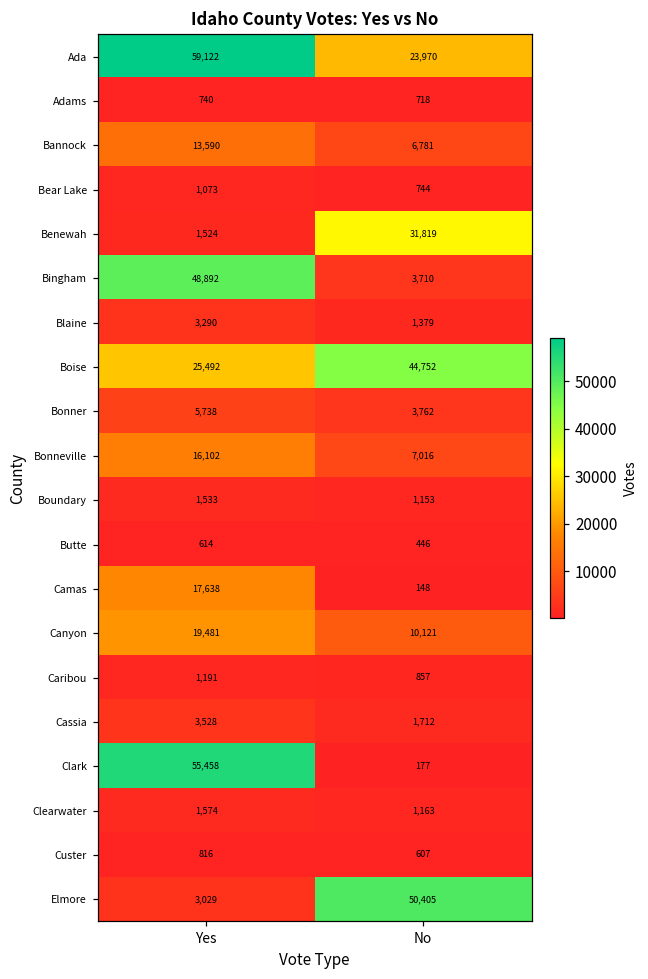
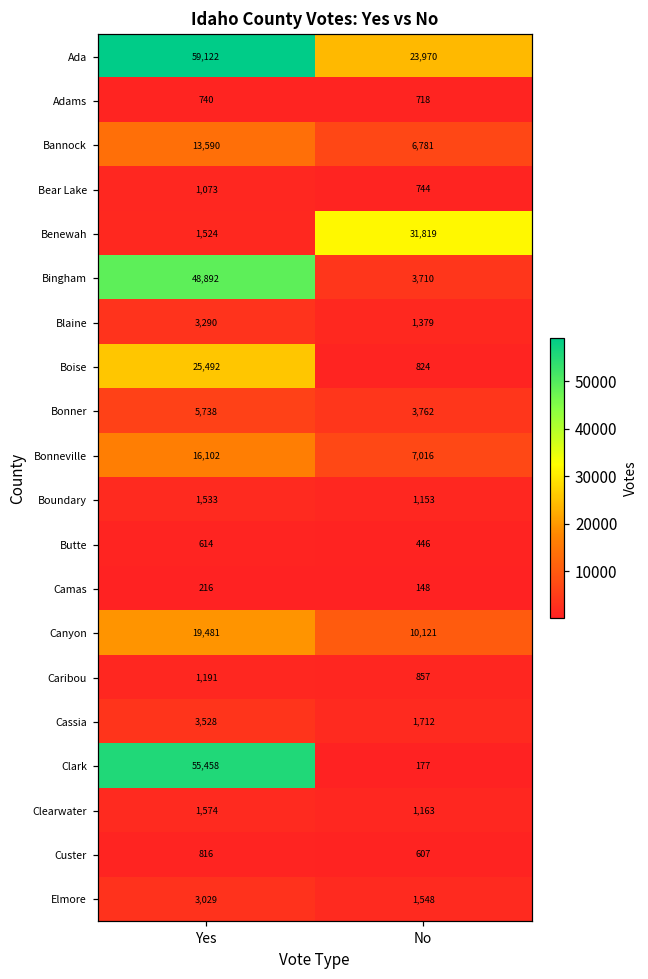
Boise, No: 44,752 -> 824
Camas, Yes: 17,638 -> 216
Elmore, No: 50,405 -> 1,548
